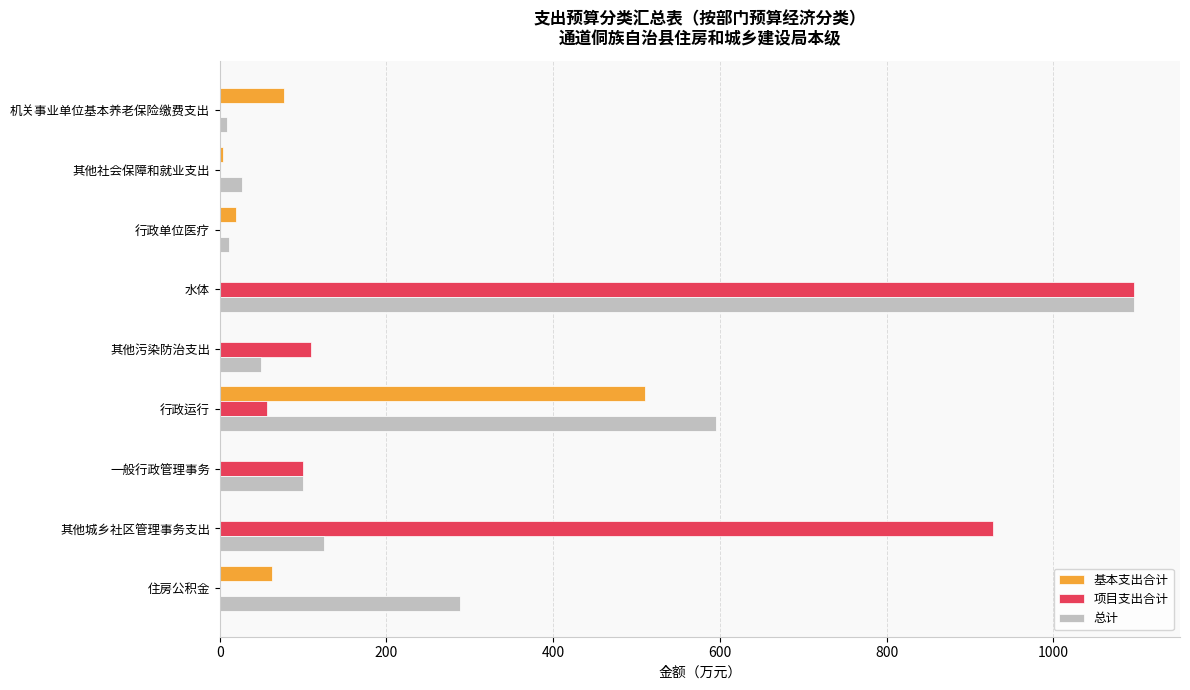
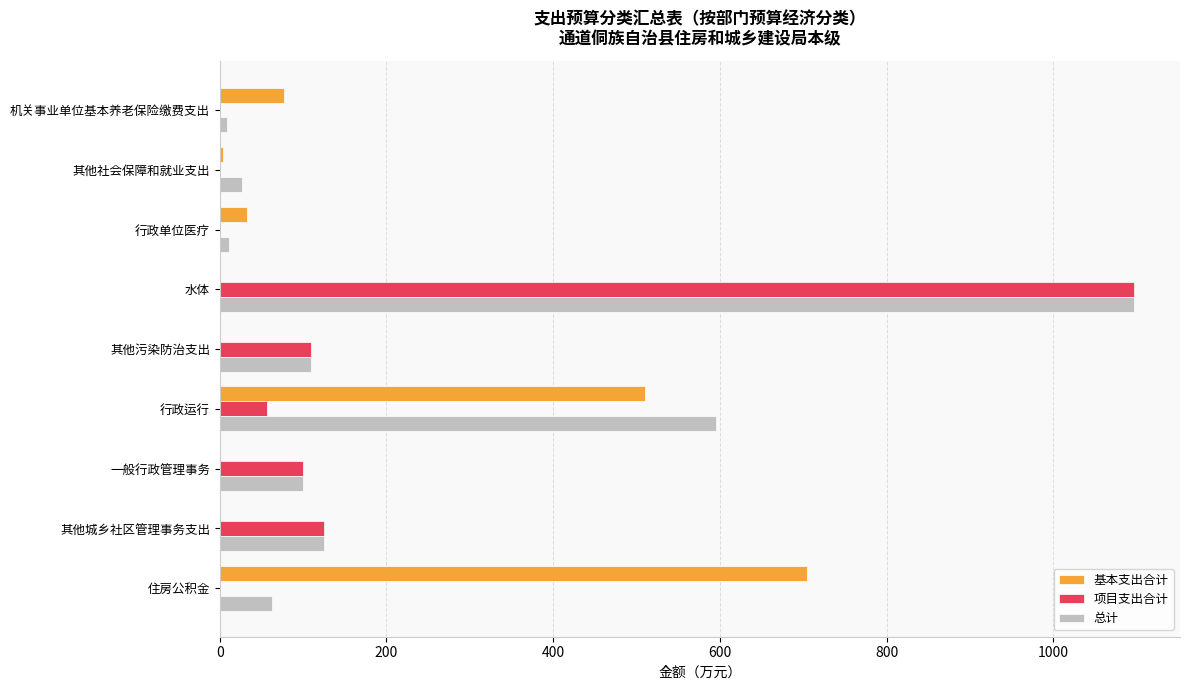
基本支出合计, 行政单位医疗: 20 -> 30
总计, 其他污染防治支出: 50 -> 110
项目支出合计, 其他城乡社区管理事务支出: 930 -> 130
基本支出合计, 住房公积金: 60 -> 700
总计, 住房公积金: 290 -> 60
